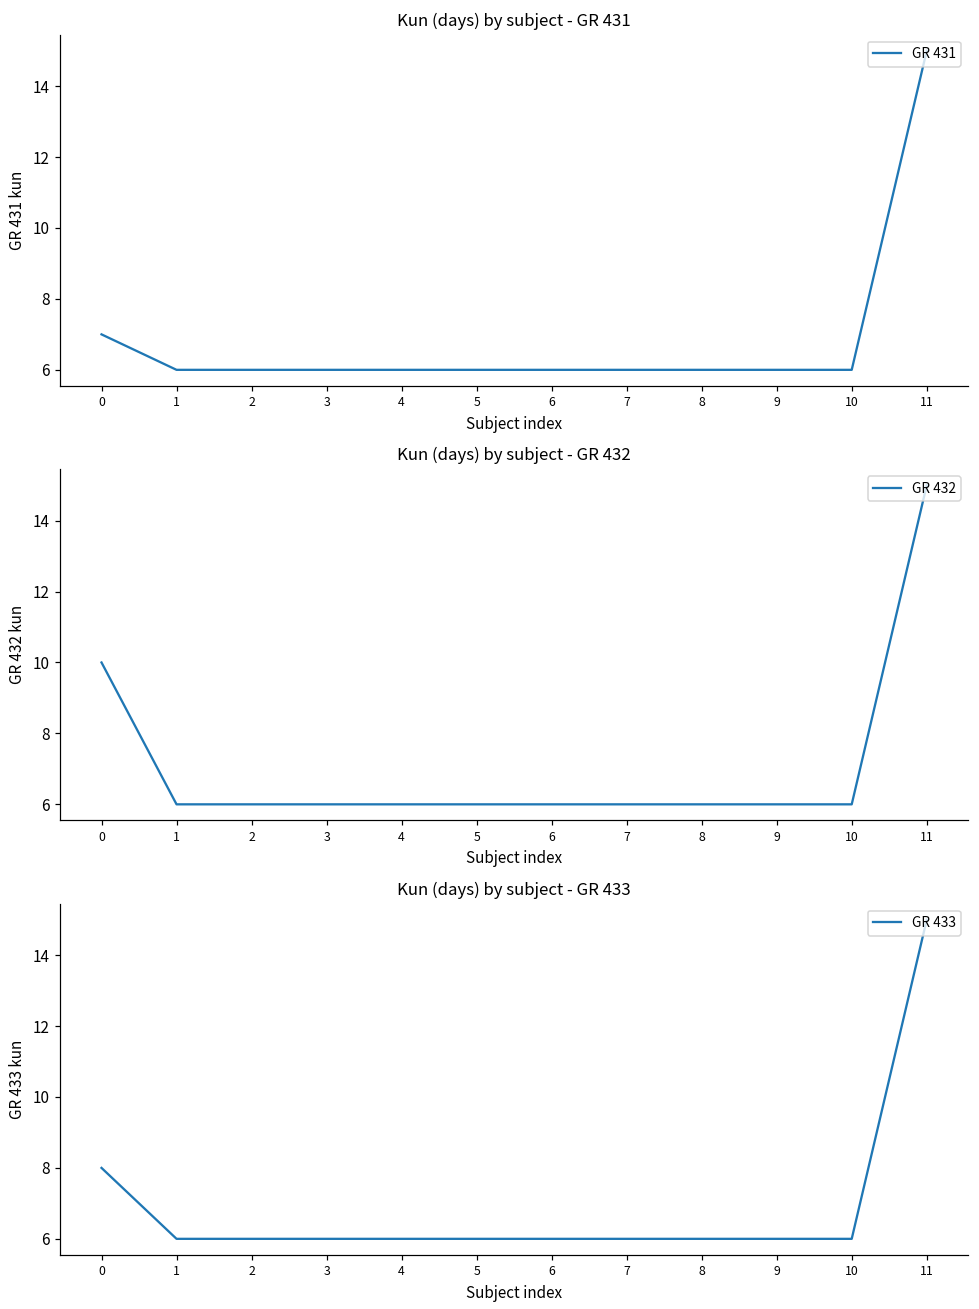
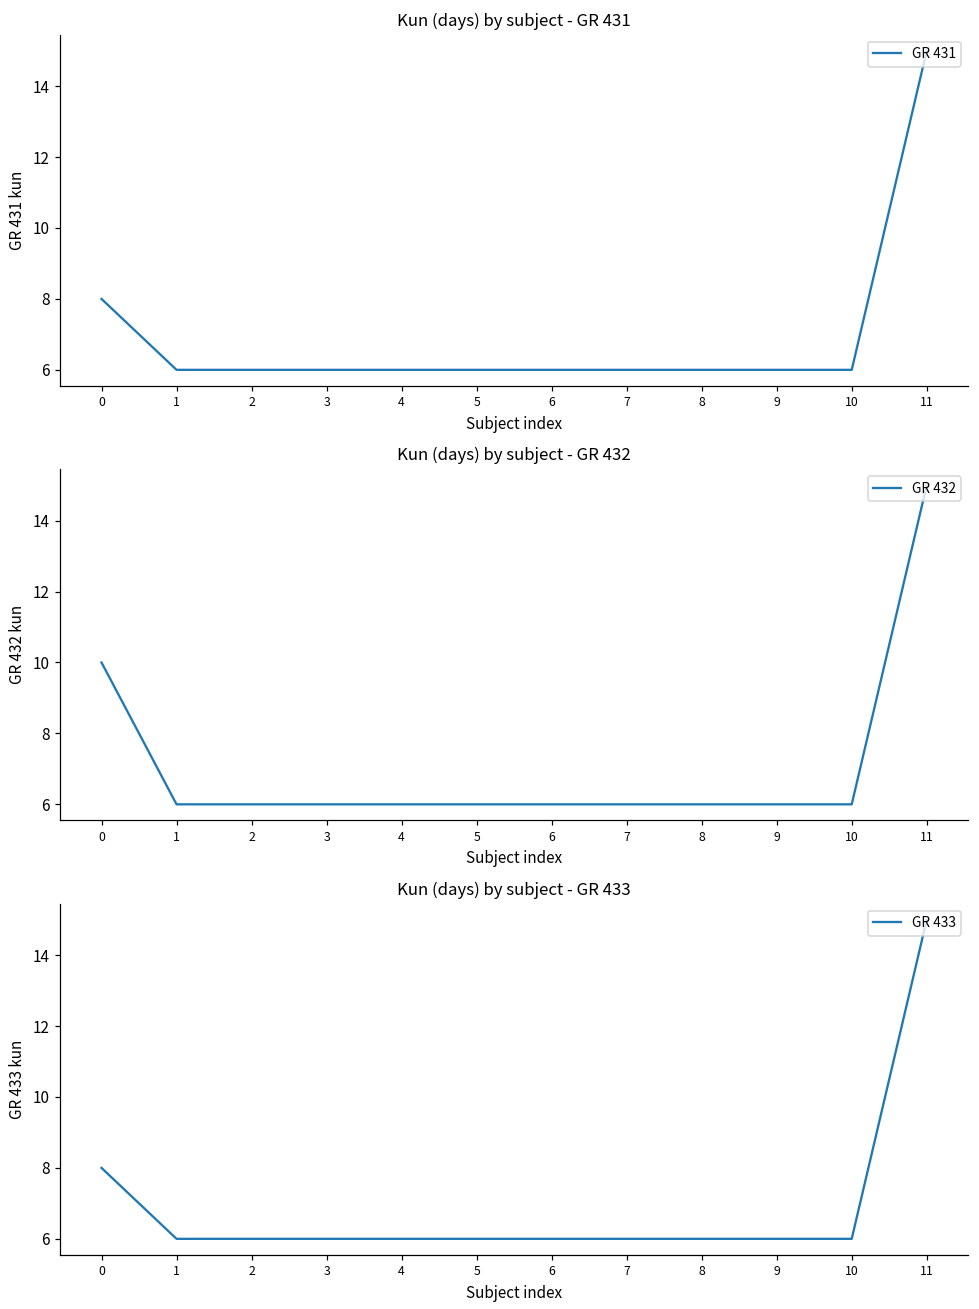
Kun (days) by subject - GR 431, 0: 7 -> 8
